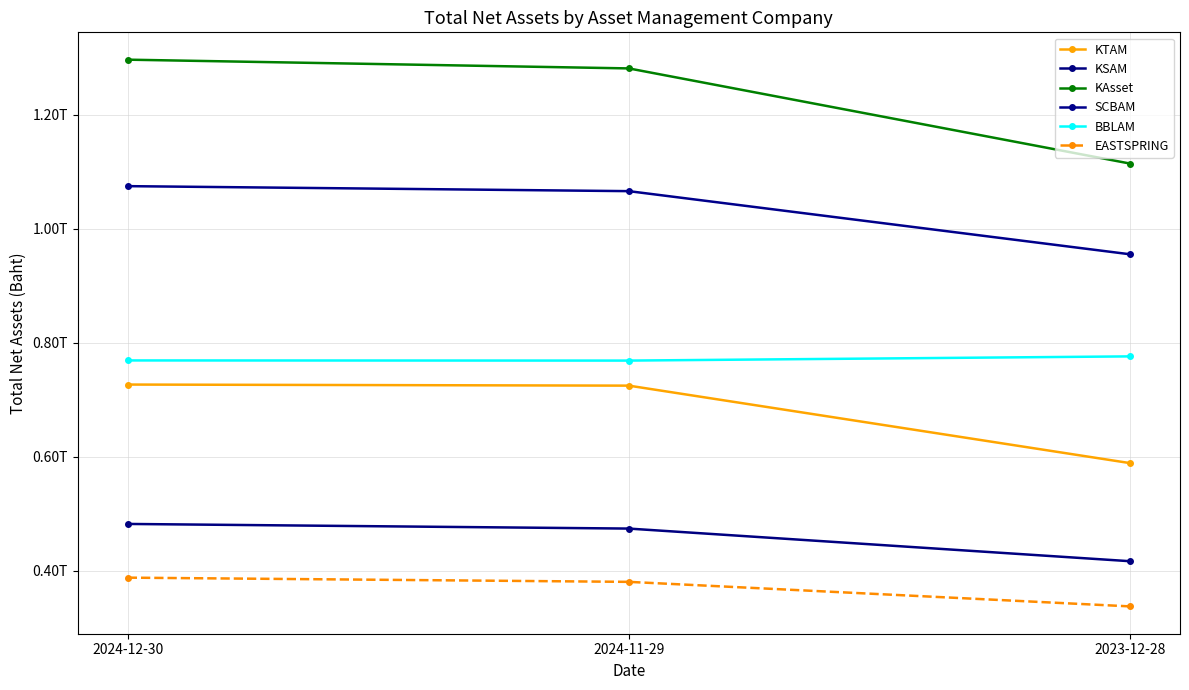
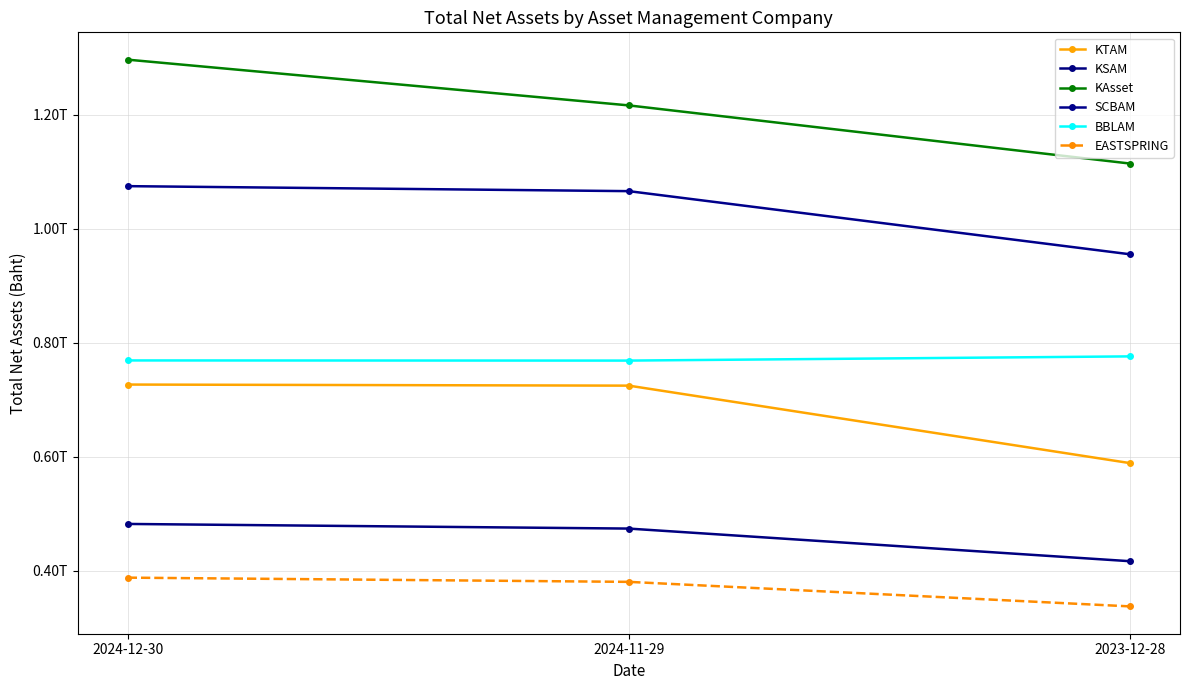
KAsset, 2024-11-29: 1.28T -> 1.22T
